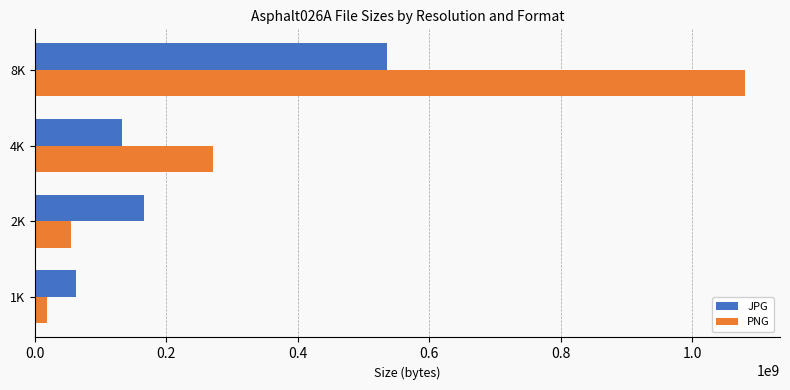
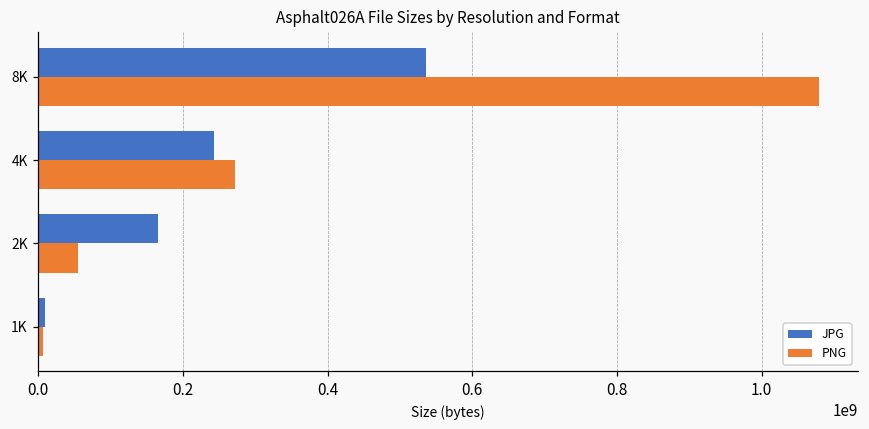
JPG, 4K: 130000000 -> 240000000
JPG, 1K: 60000000 -> 10000000
PNG, 1K: 20000000 -> 10000000
